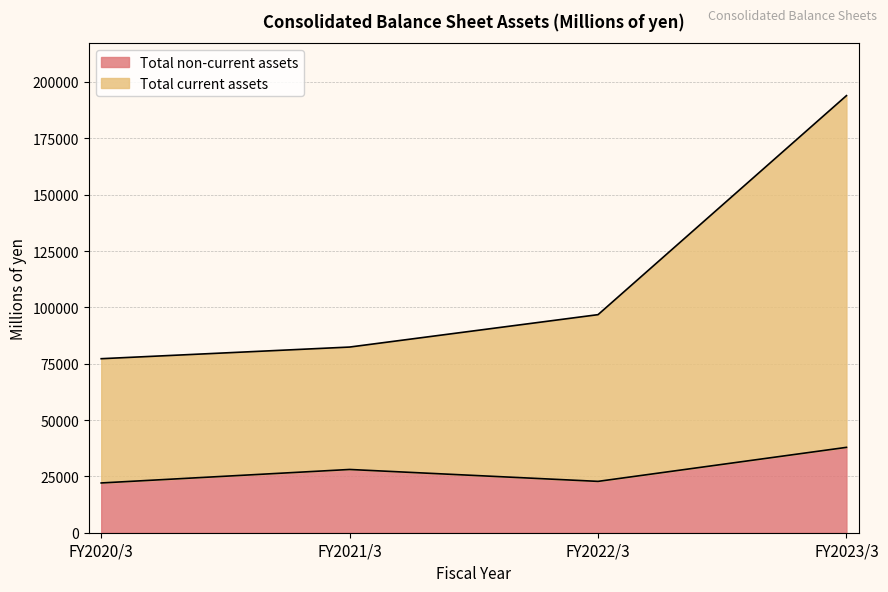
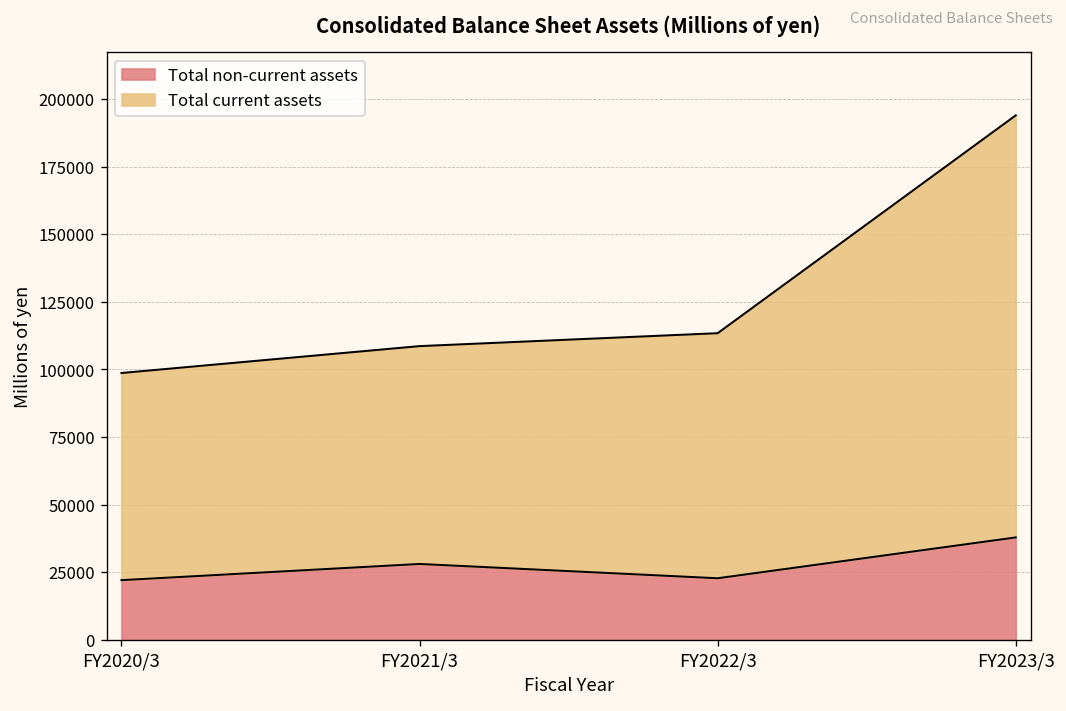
Total current assets, FY2020/3: 55000 -> 77000
Total current assets, FY2021/3: 54000 -> 81000
Total current assets, FY2022/3: 74000 -> 91000
